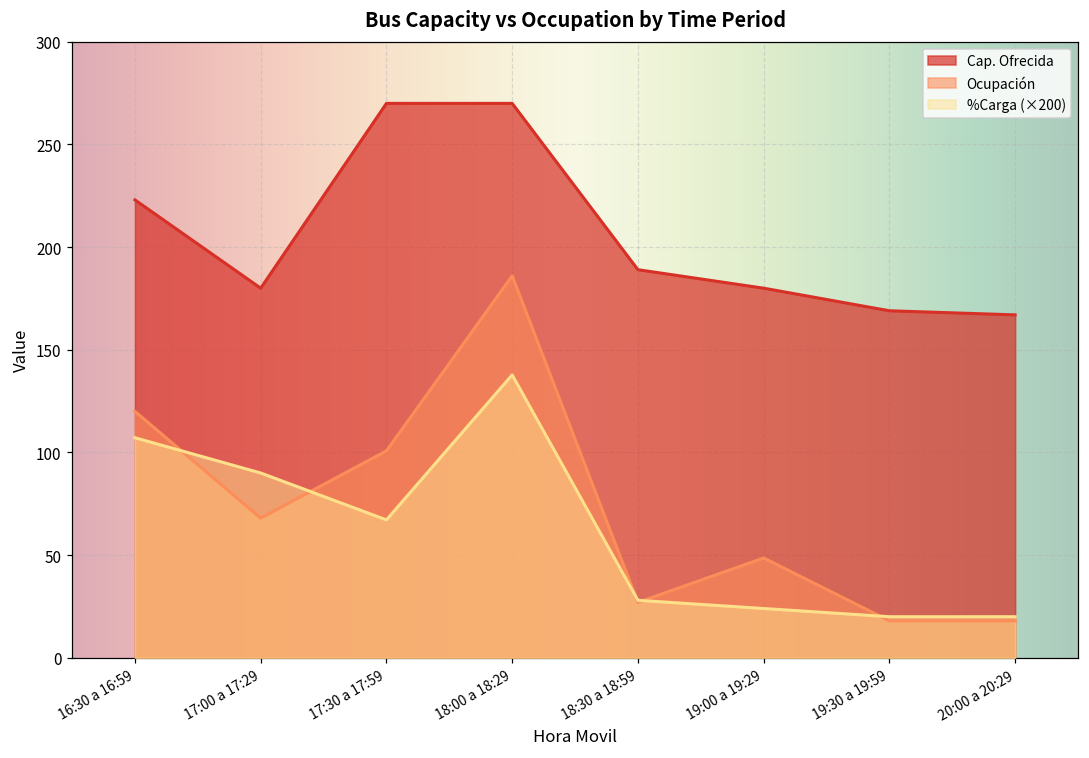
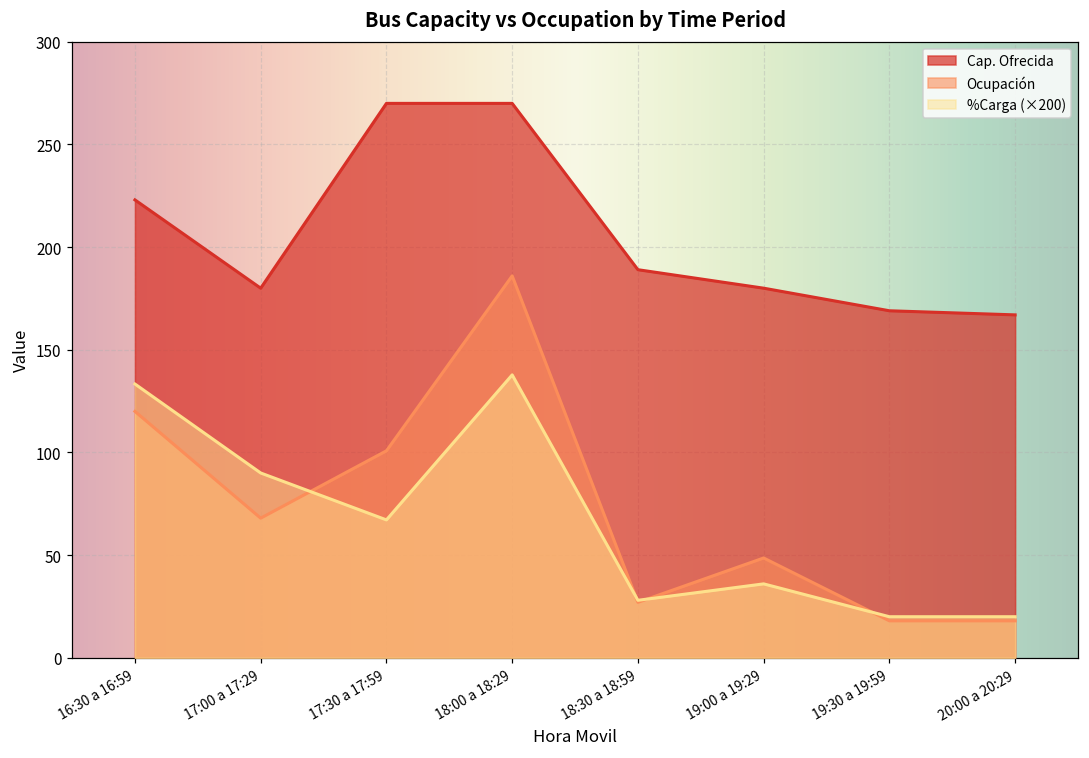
%Carga (×200), 16:30 a 16:59: 107 -> 133
%Carga (×200), 19:00 a 19:29: 24 -> 36
